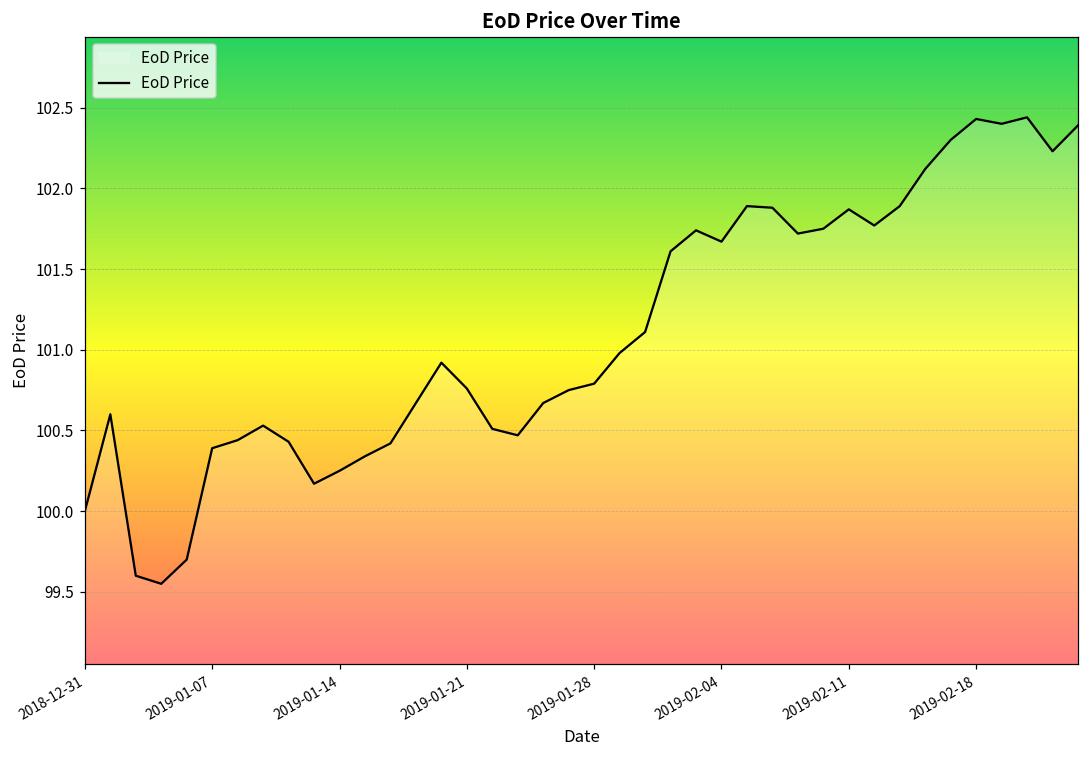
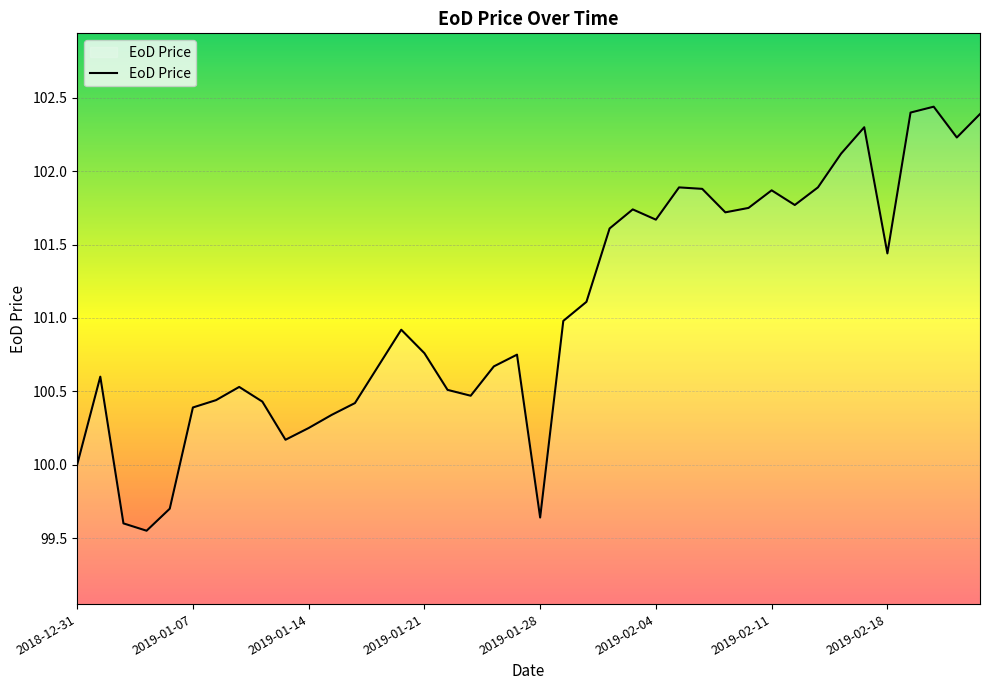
2019-01-28: 100.79 -> 99.64
2019-02-18: 102.43 -> 101.44
